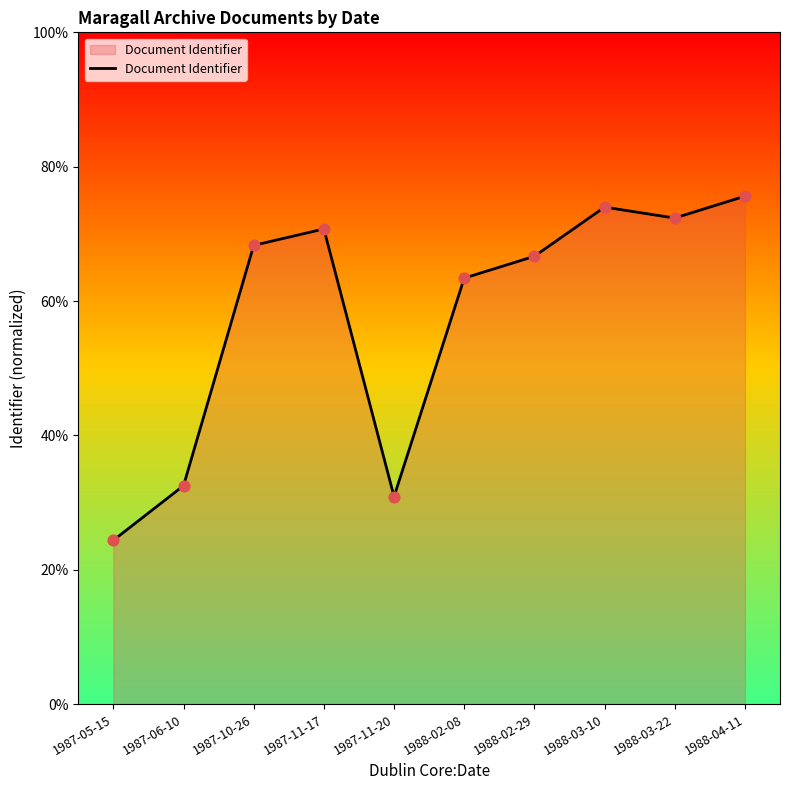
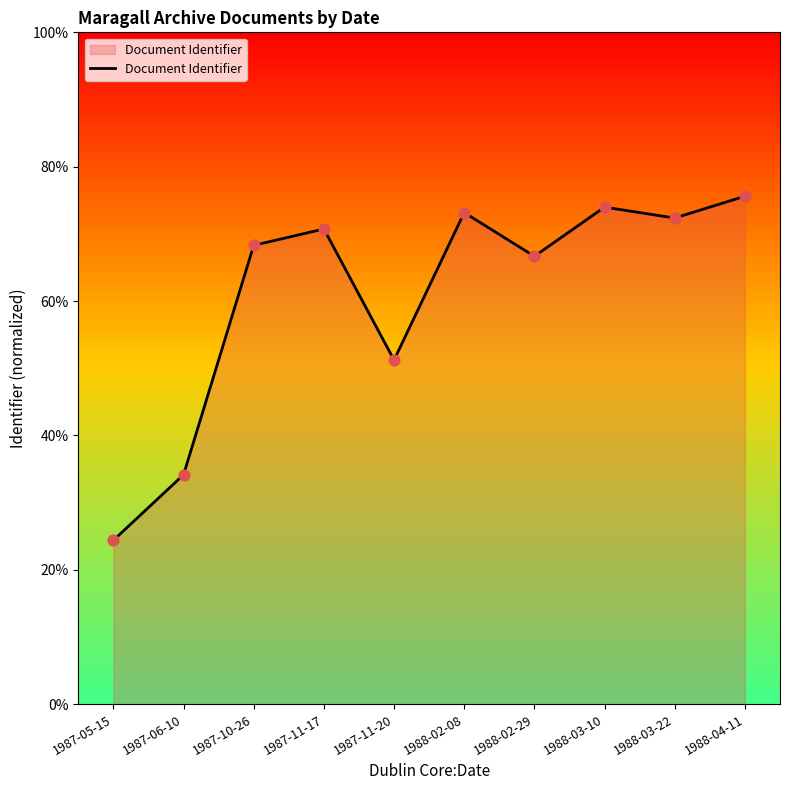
1987-06-10: 33% -> 34%
1987-11-20: 31% -> 51%
1988-02-08: 63% -> 73%
